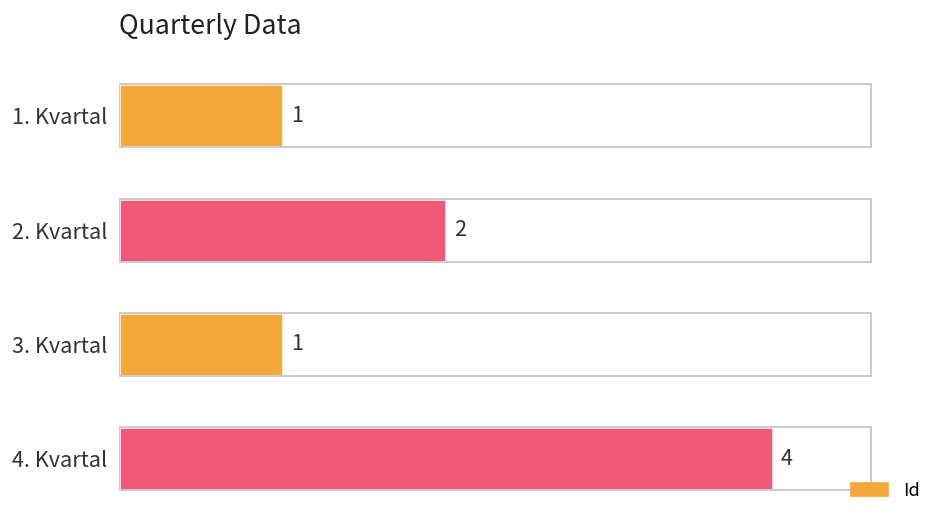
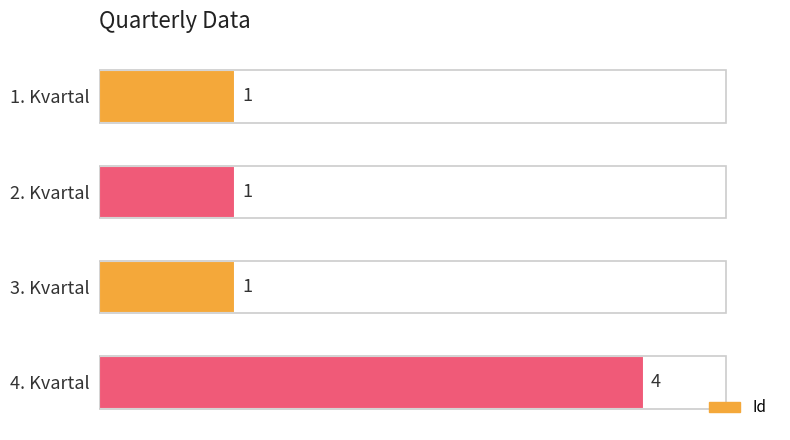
2. Kvartal: 2 -> 1
